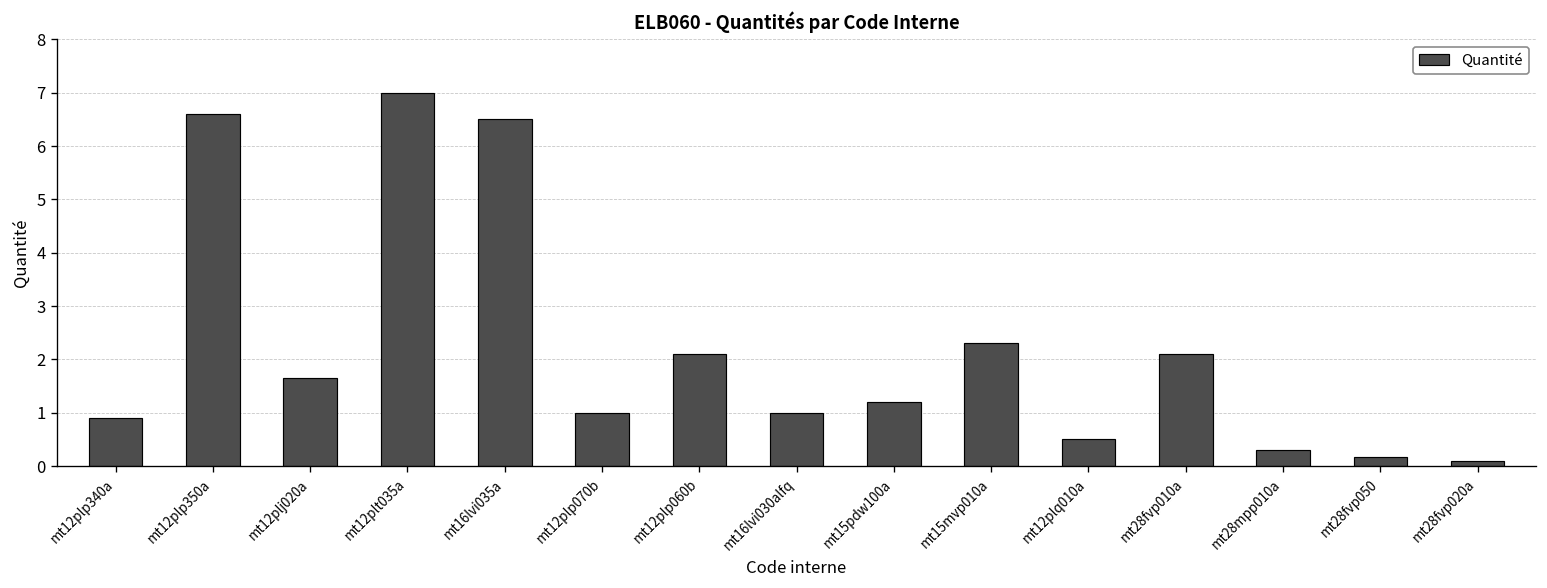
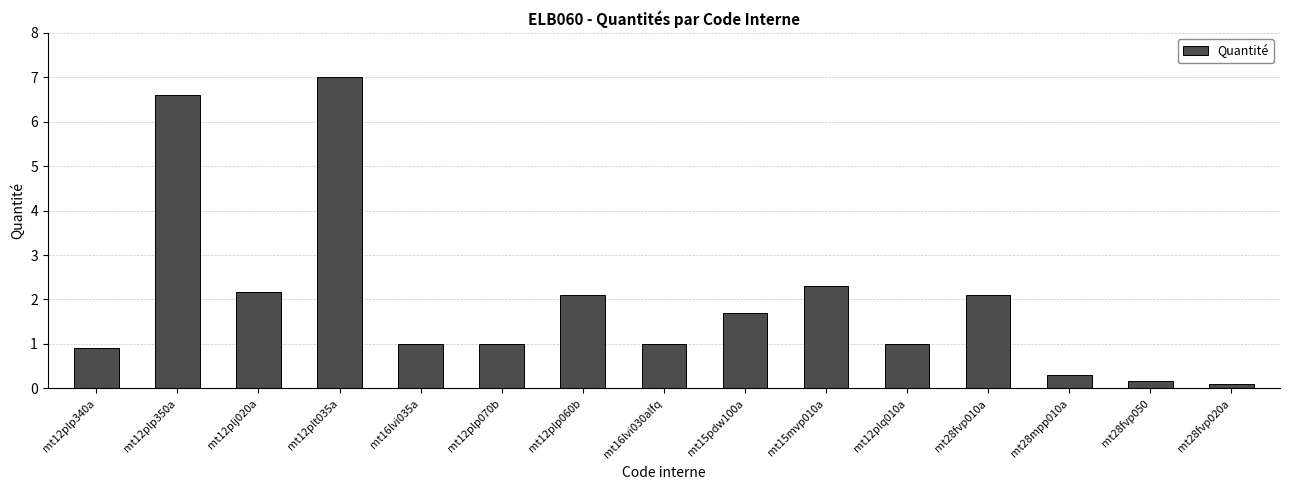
mt12plj020a: 1.7 -> 2.2
mt16lvi035a: 6.5 -> 1.0
mt15pdw100a: 1.2 -> 1.7
mt12plq010a: 0.5 -> 1.0
